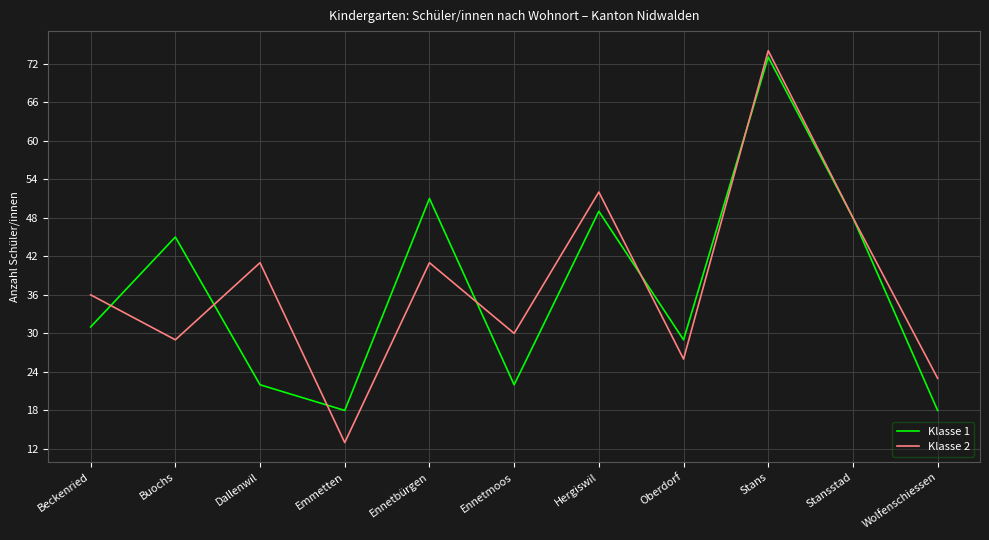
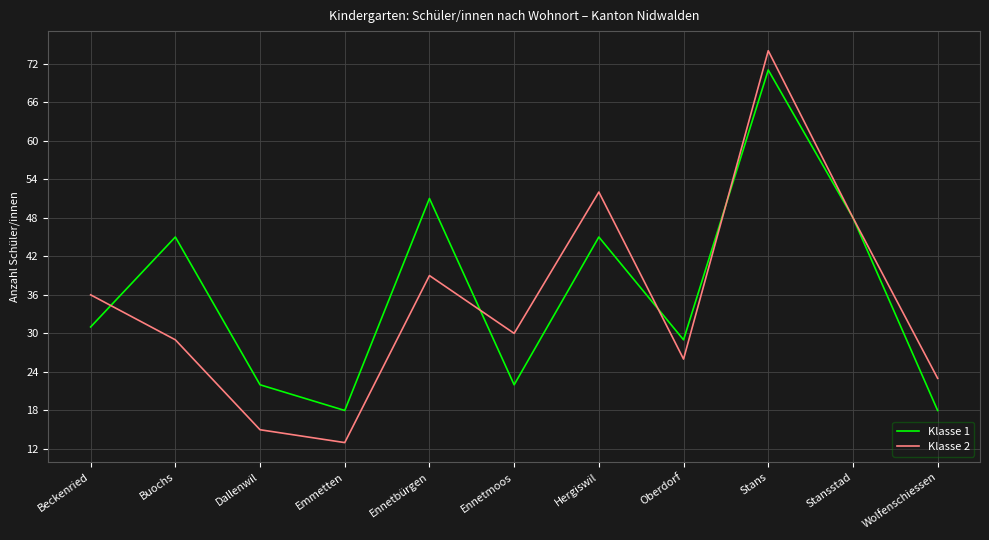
Klasse 2, Dallenwil: 41 -> 15
Klasse 2, Ennetbürgen: 41 -> 39
Klasse 1, Hergiswil: 49 -> 45
Klasse 1, Stans: 73 -> 71
